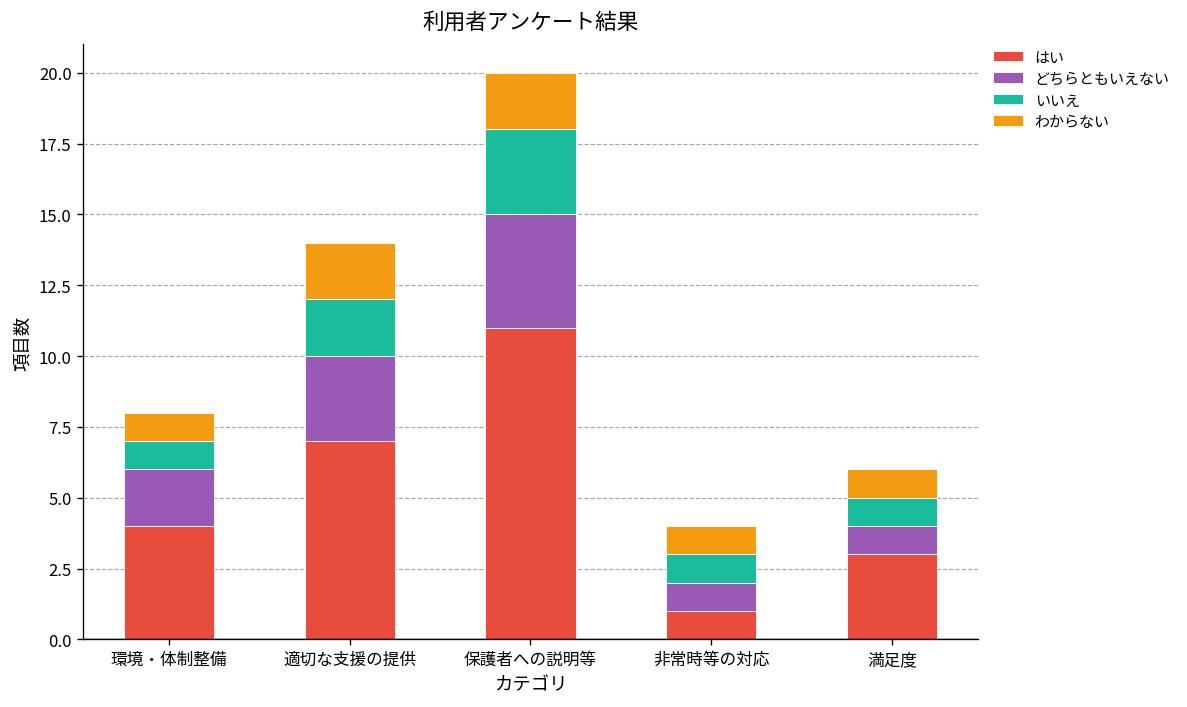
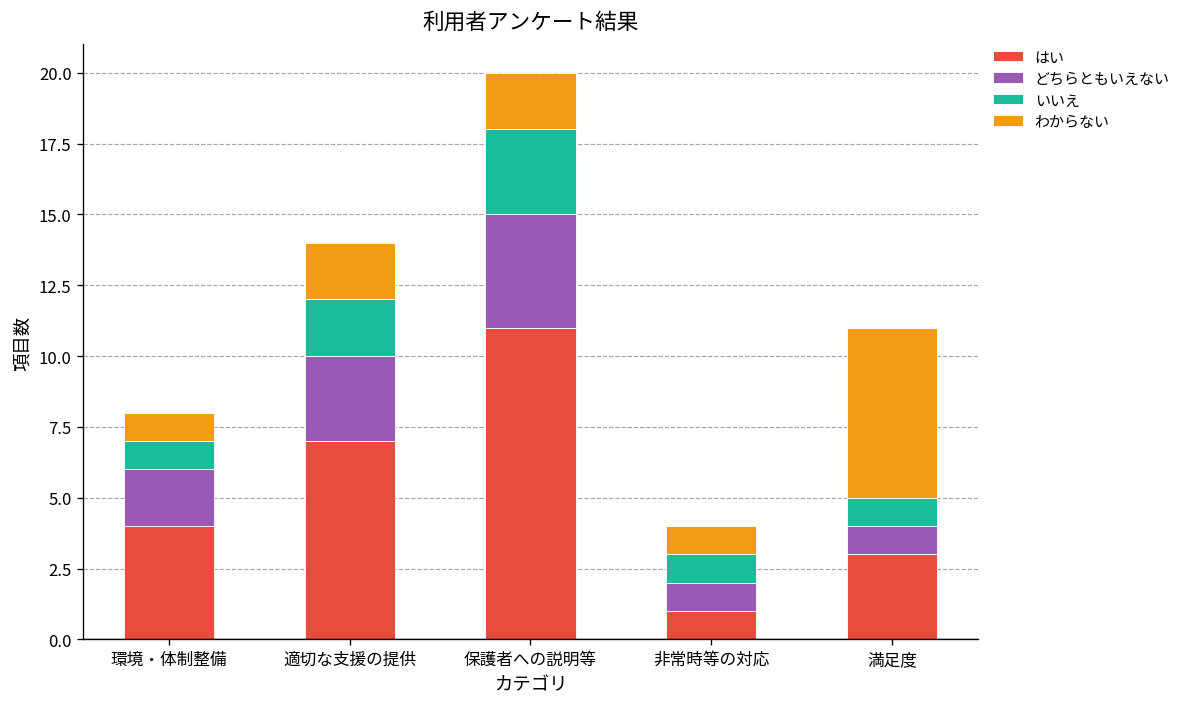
わからない, 満足度: 1 -> 6
